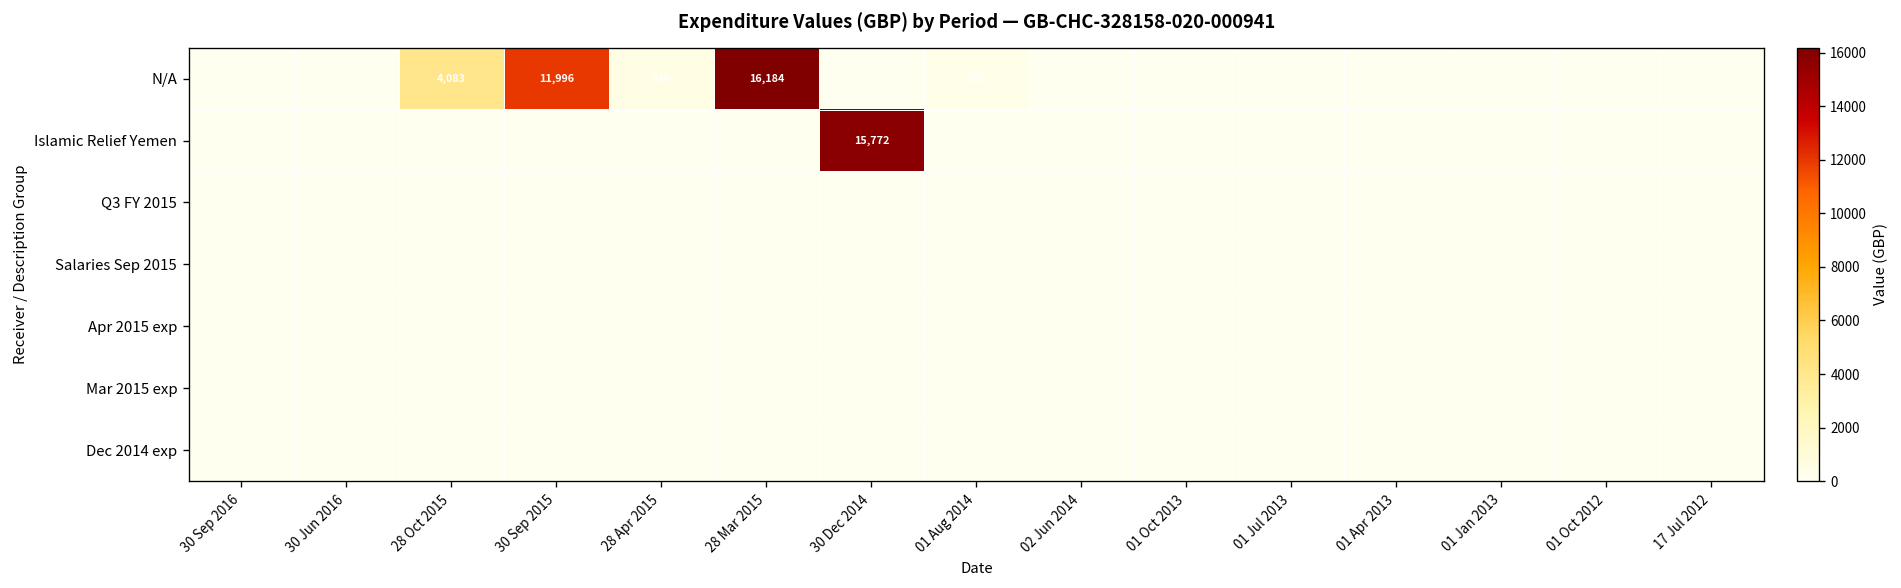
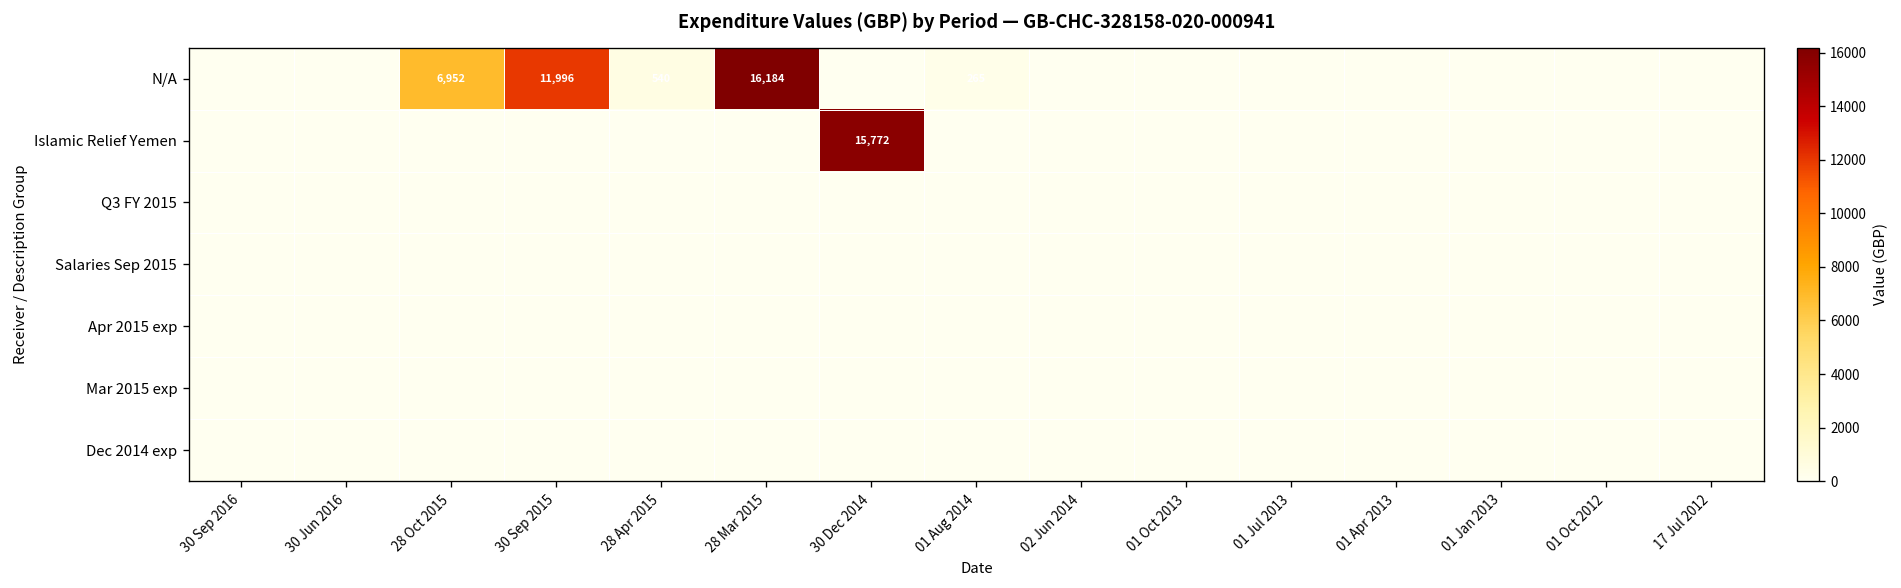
N/A, 28 Oct 2015: 4,083 -> 6,952
